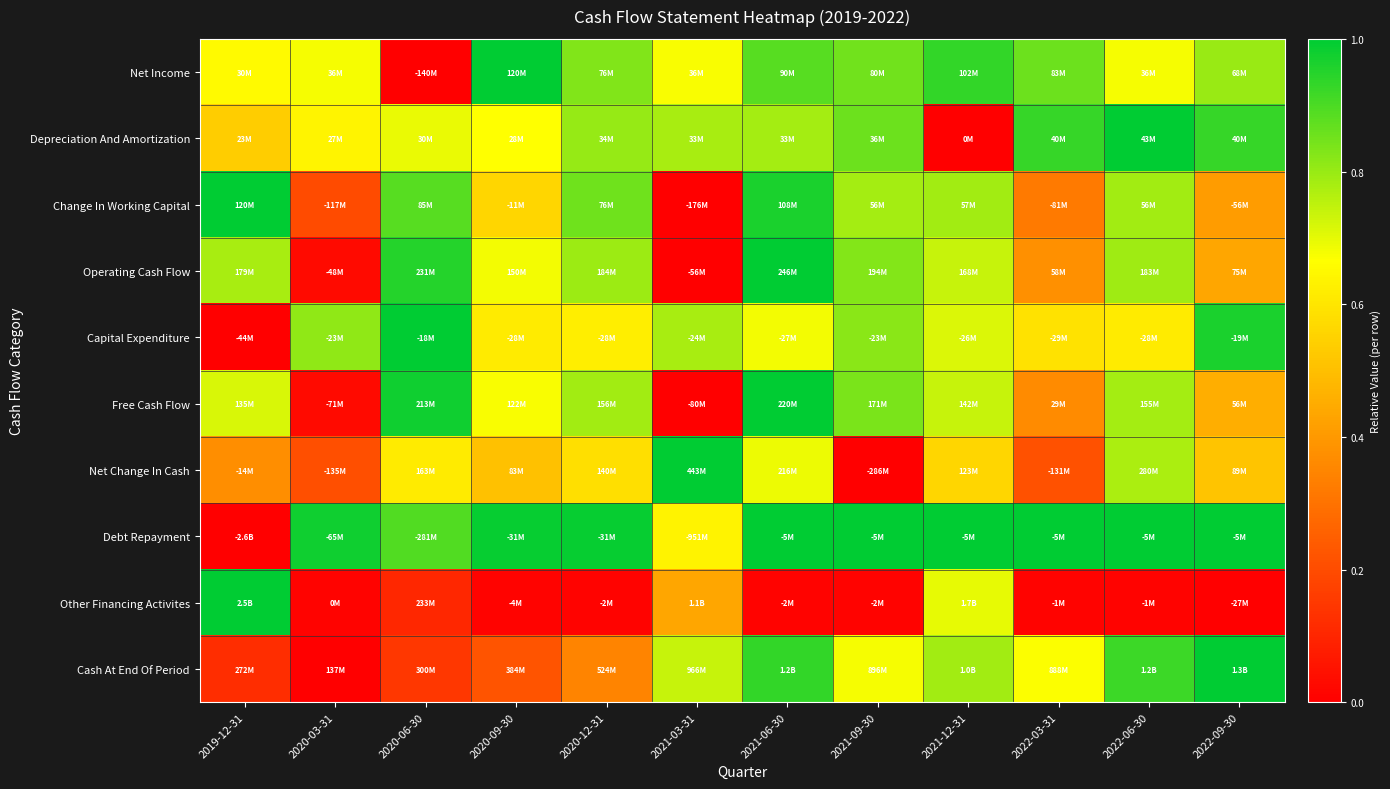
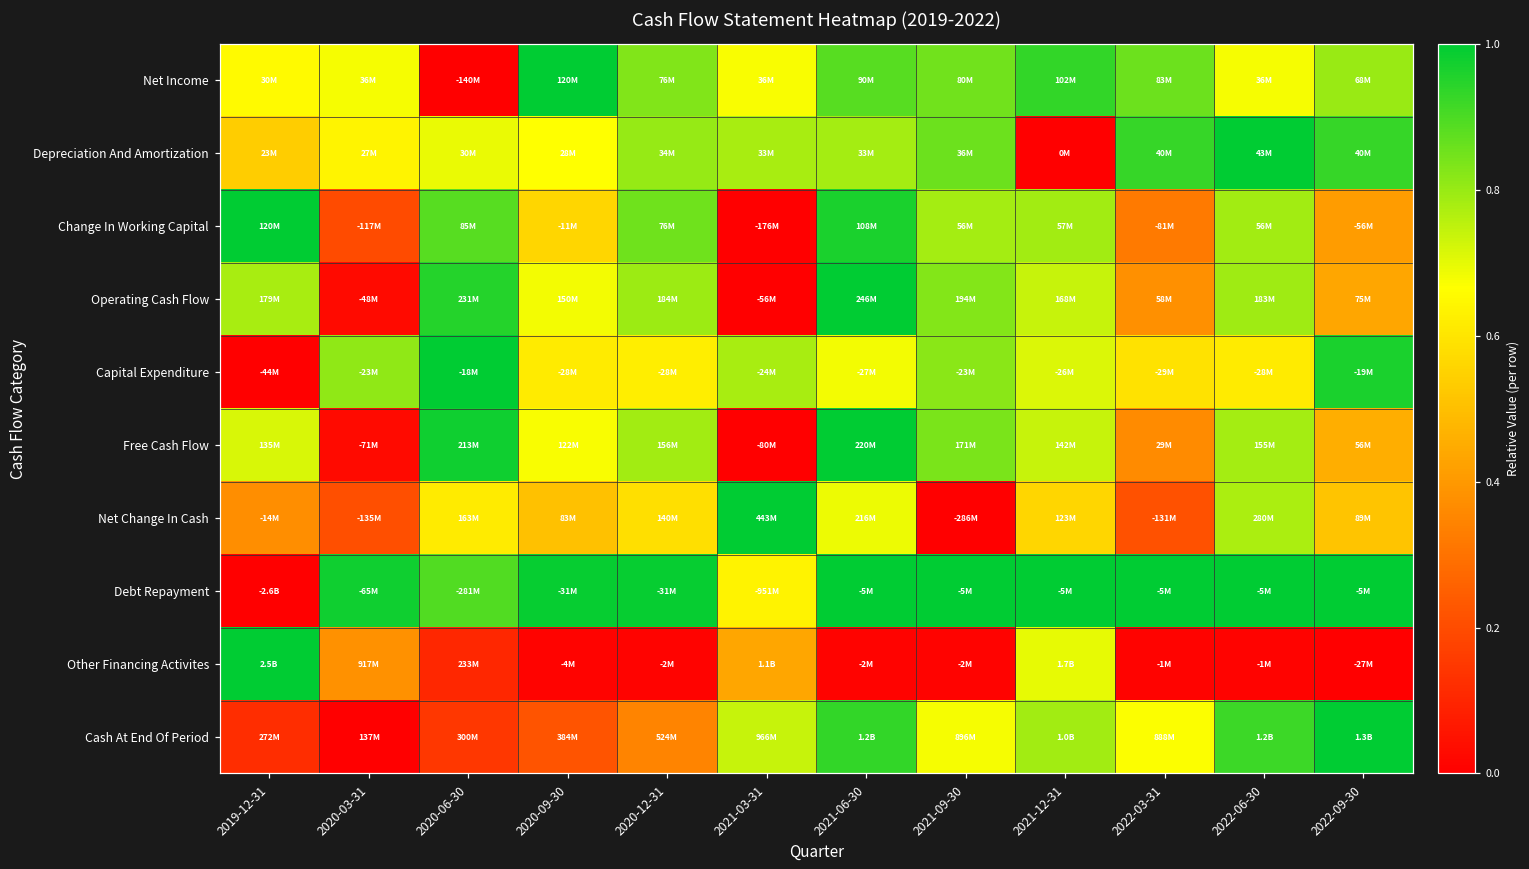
Other Financing Activites, 2020-03-31: 0M -> 917M
